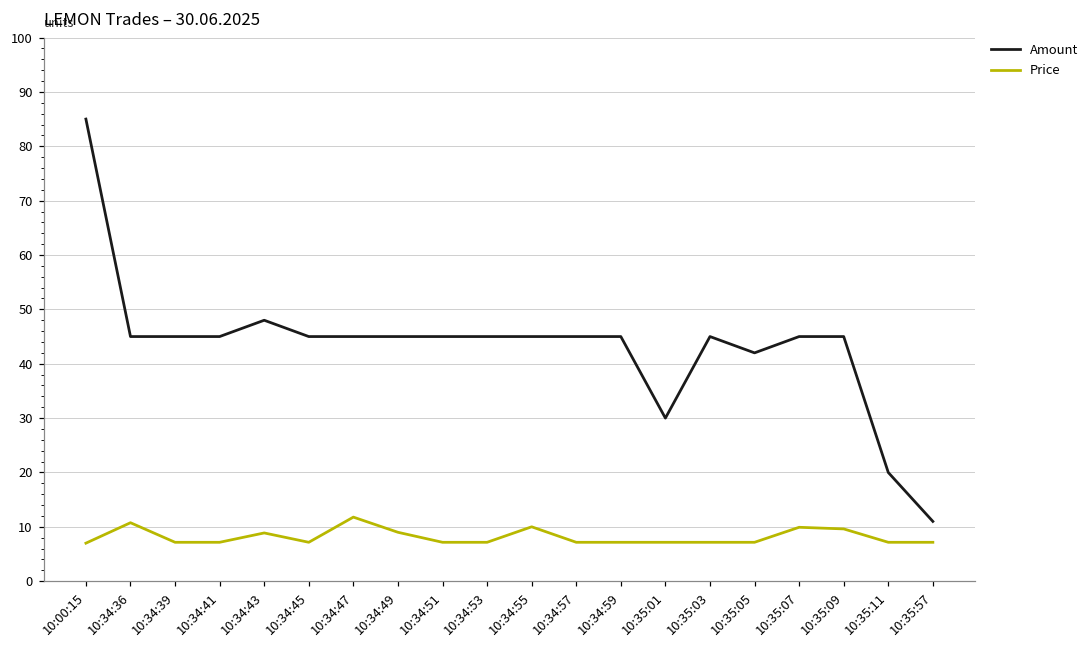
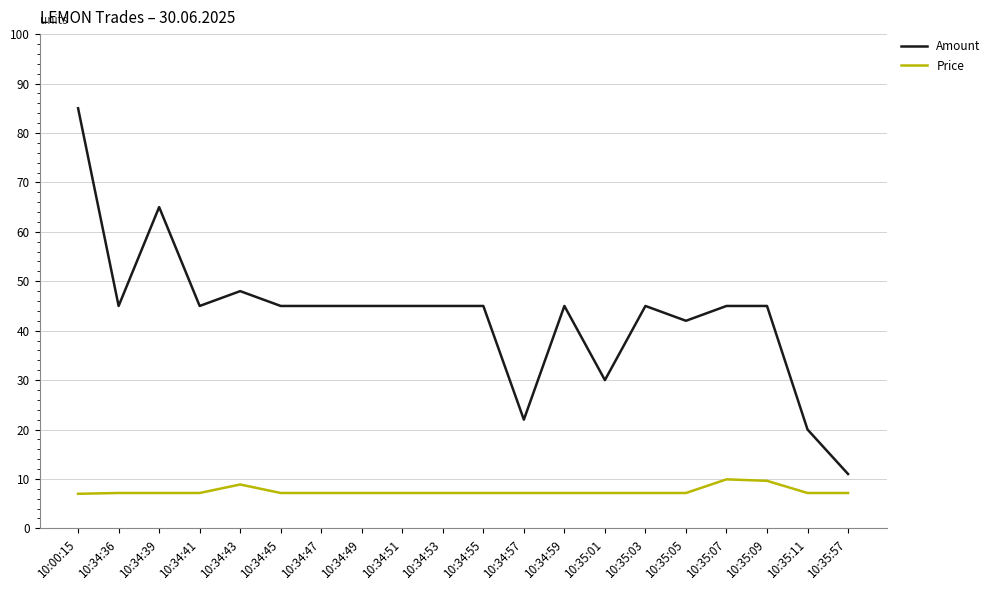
Price, 10:34:36: 11 -> 7
Amount, 10:34:39: 45 -> 65
Price, 10:34:47: 12 -> 7
Price, 10:34:49: 9 -> 7
Price, 10:34:55: 10 -> 7
Amount, 10:34:57: 45 -> 22
